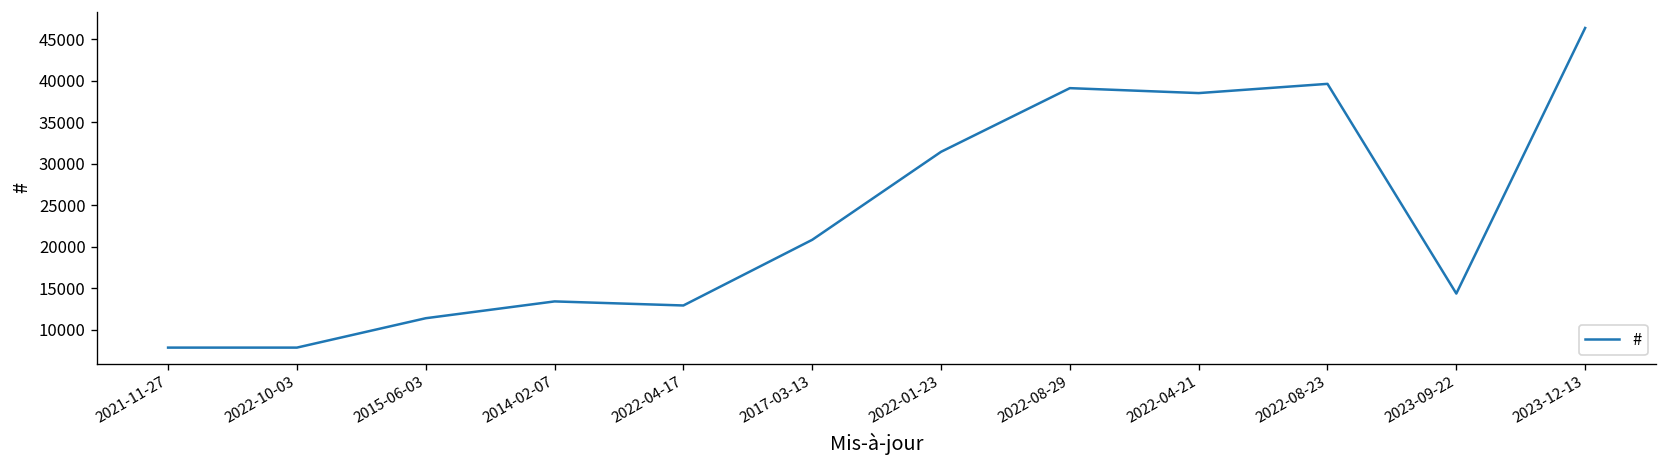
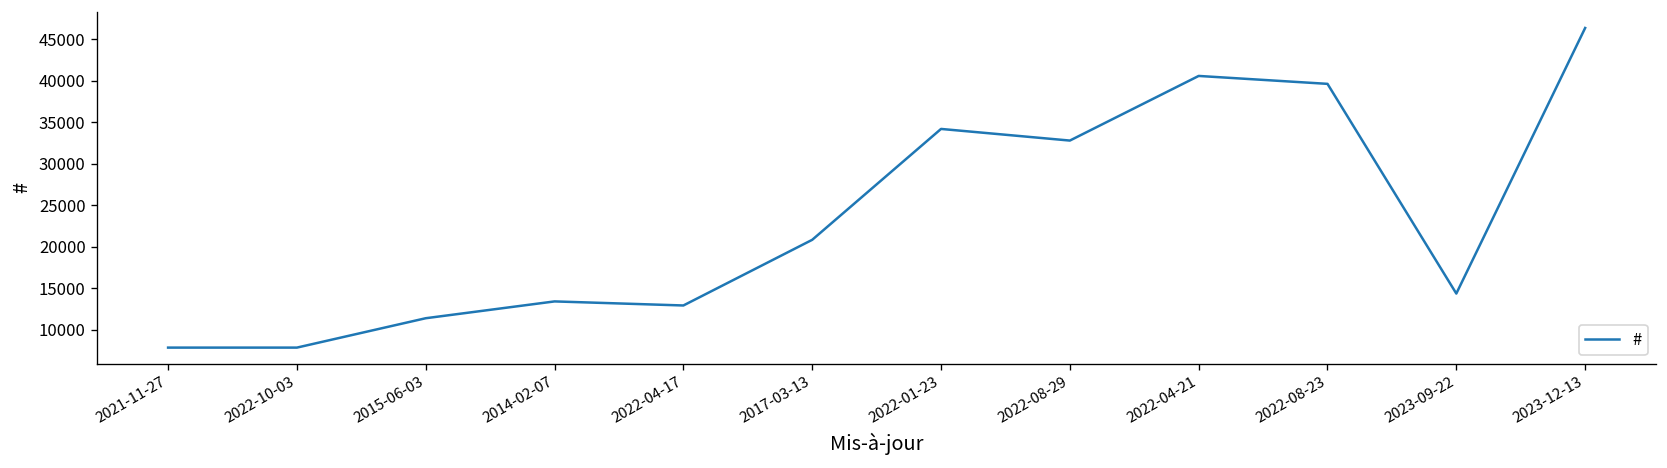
2022-01-23: 31000 -> 34000
2022-08-29: 39000 -> 33000
2022-04-21: 39000 -> 41000
